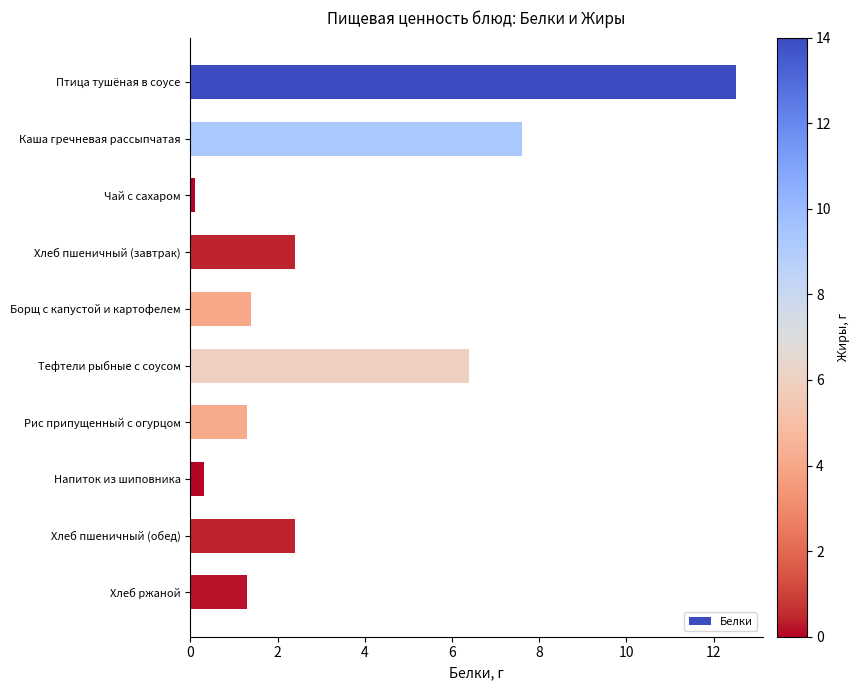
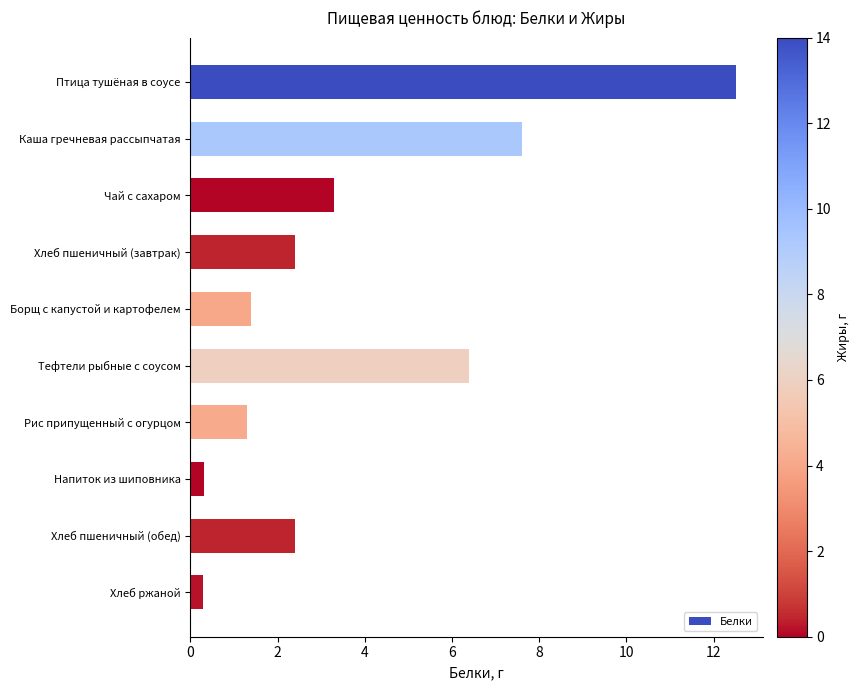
Чай с сахаром: 0.1 -> 3.3
Хлеб ржаной: 1.3 -> 0.3
